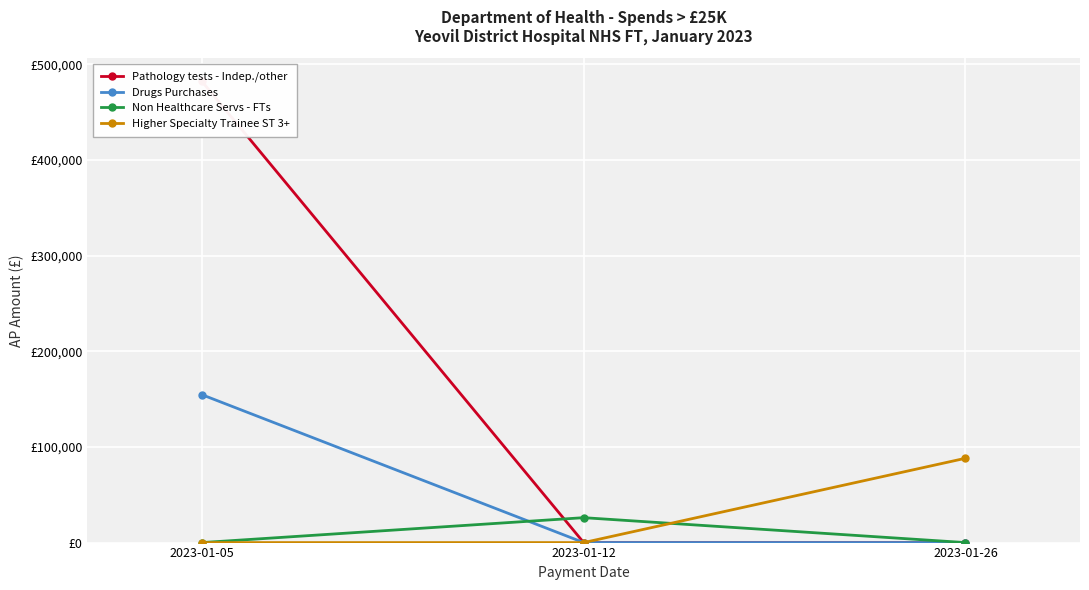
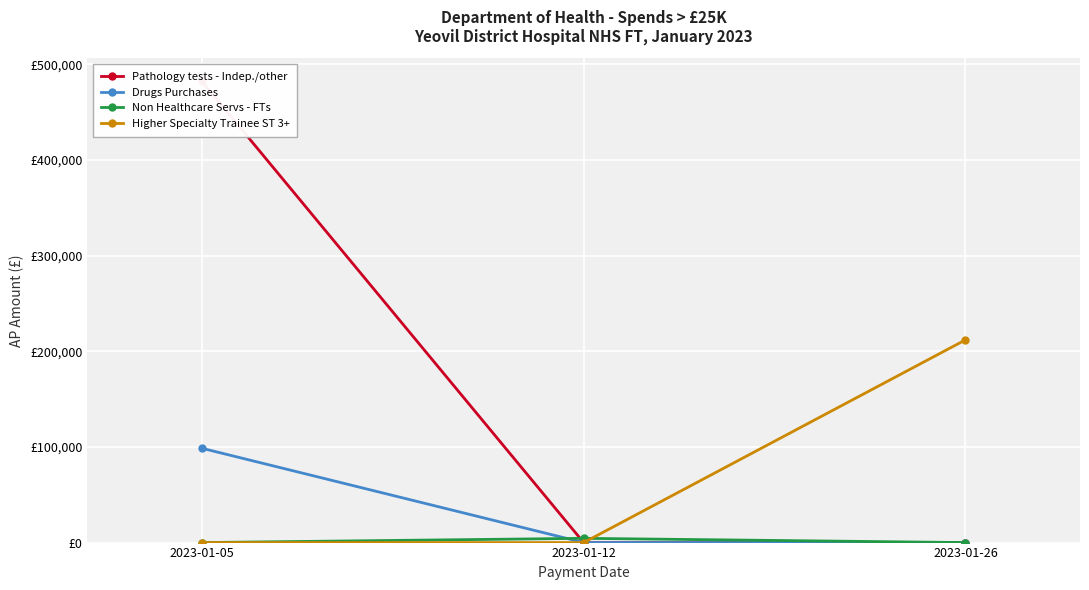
Drugs Purchases, 2023-01-05: £150,000 -> £100,000
Non Healthcare Servs - FTs, 2023-01-12: £30,000 -> £0
Higher Specialty Trainee ST 3+, 2023-01-26: £90,000 -> £210,000
